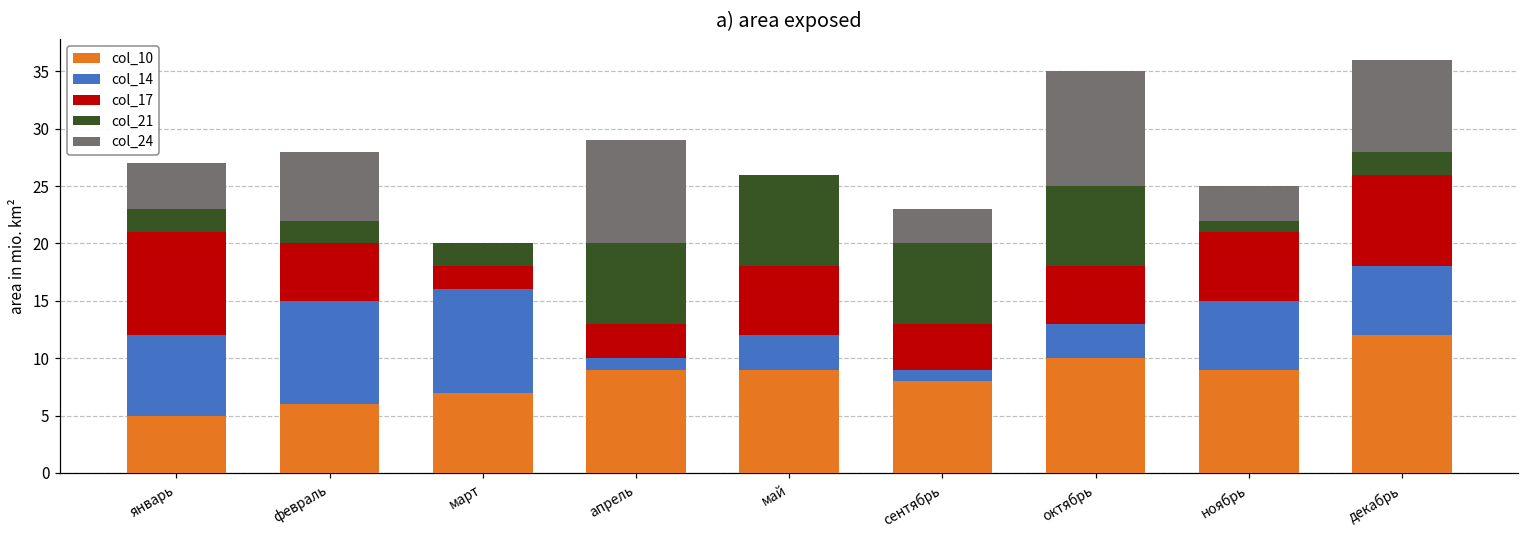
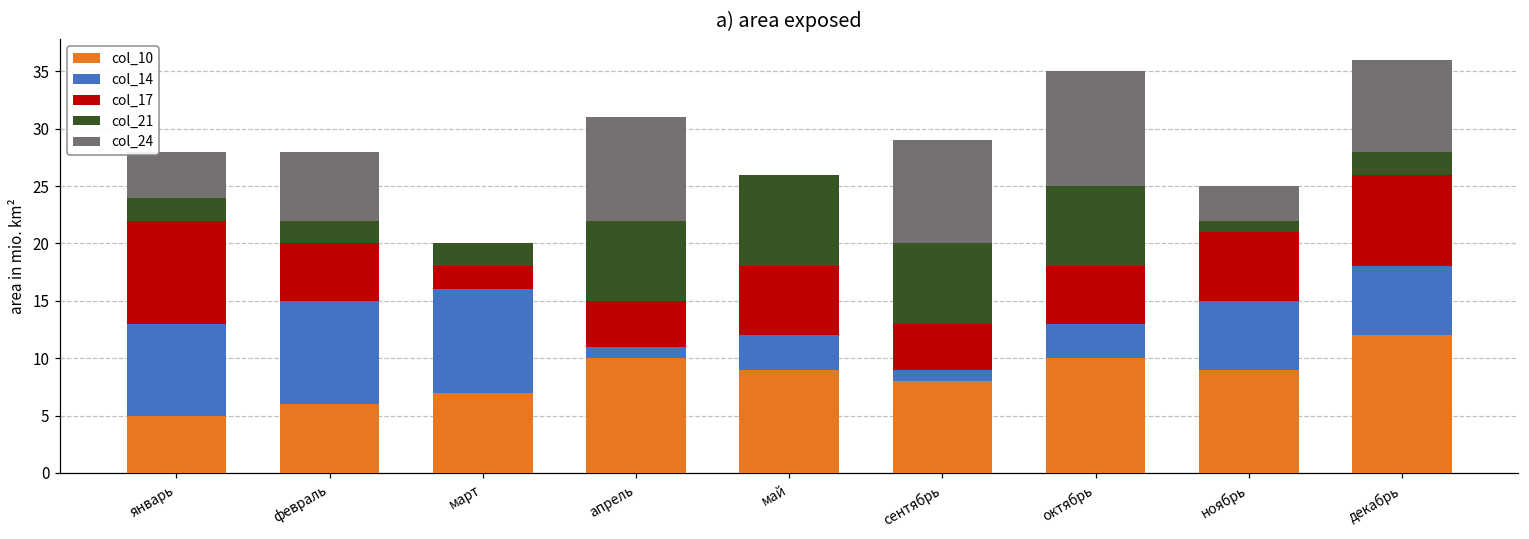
col_14, январь: 7 -> 8
col_10, апрель: 9 -> 10
col_17, апрель: 3 -> 4
col_24, сентябрь: 3 -> 9
